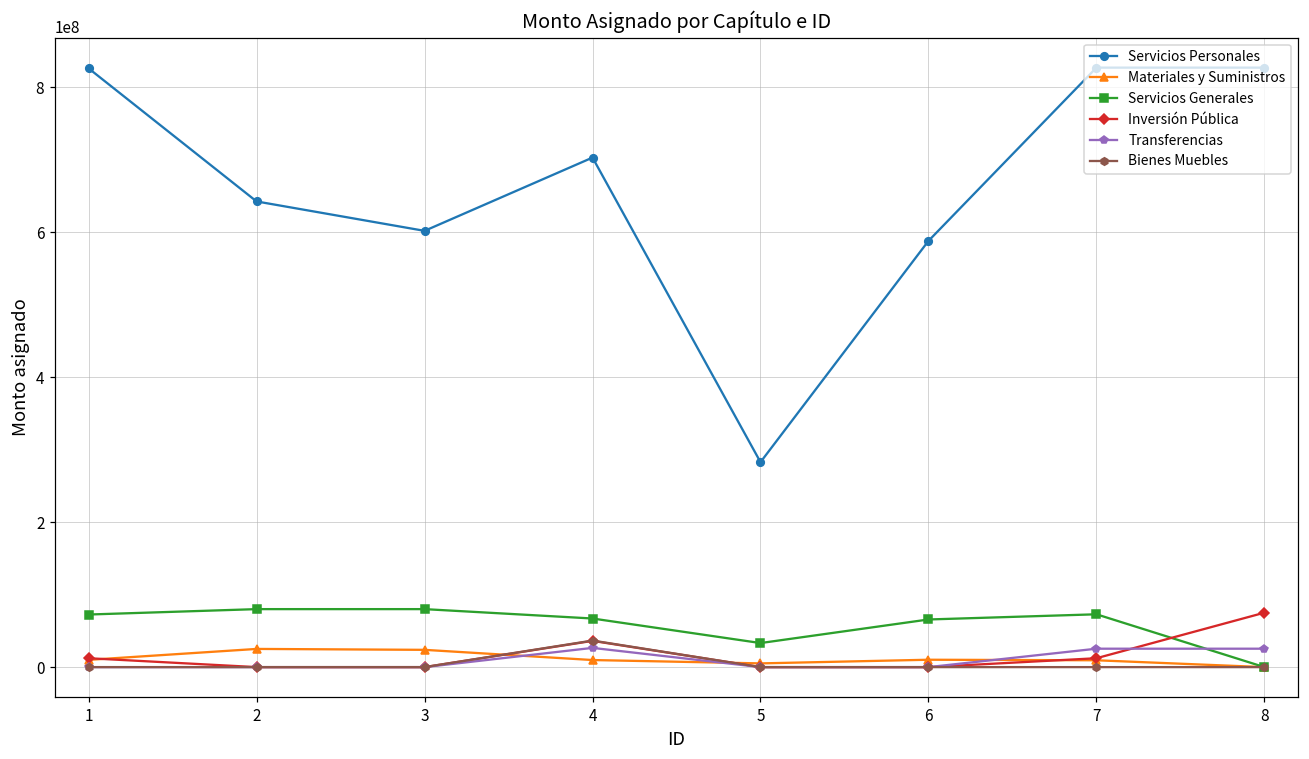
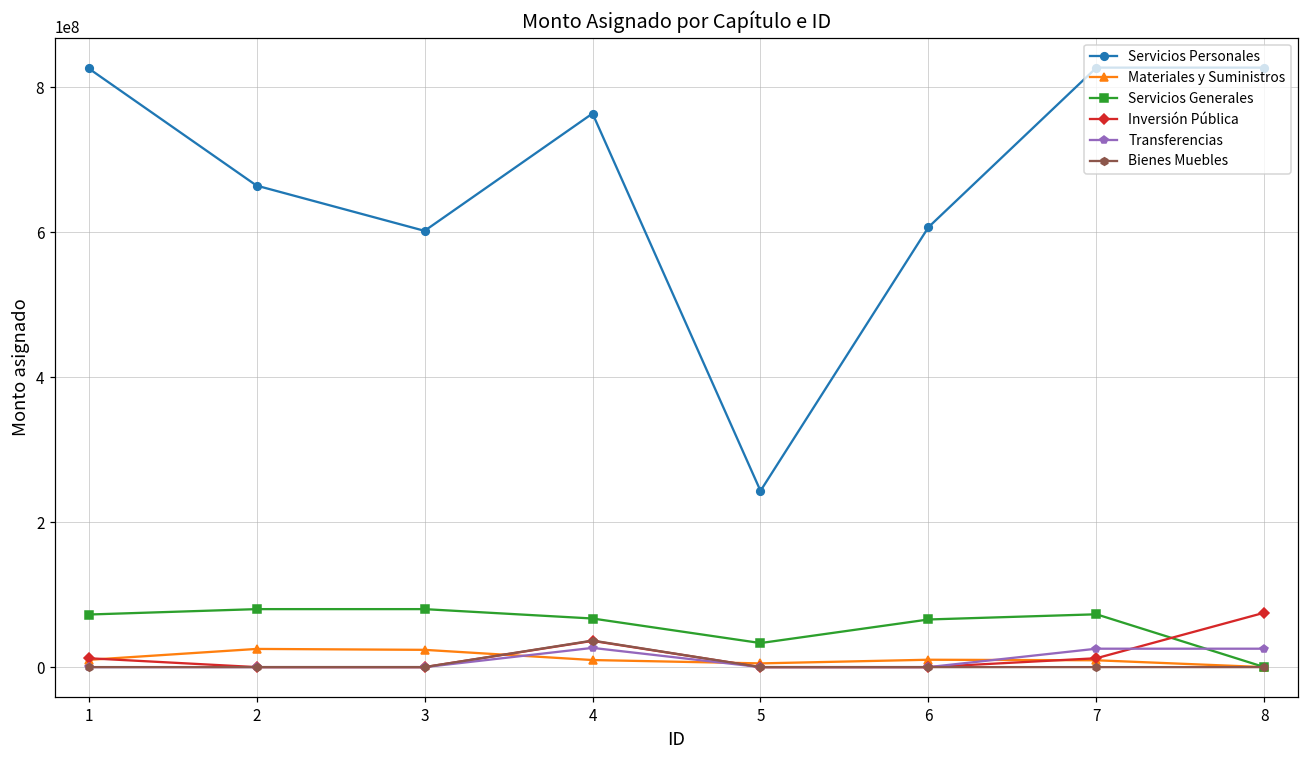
Servicios Personales, 2: 640000000 -> 660000000
Servicios Personales, 4: 700000000 -> 760000000
Servicios Personales, 5: 280000000 -> 240000000
Servicios Personales, 6: 590000000 -> 610000000
